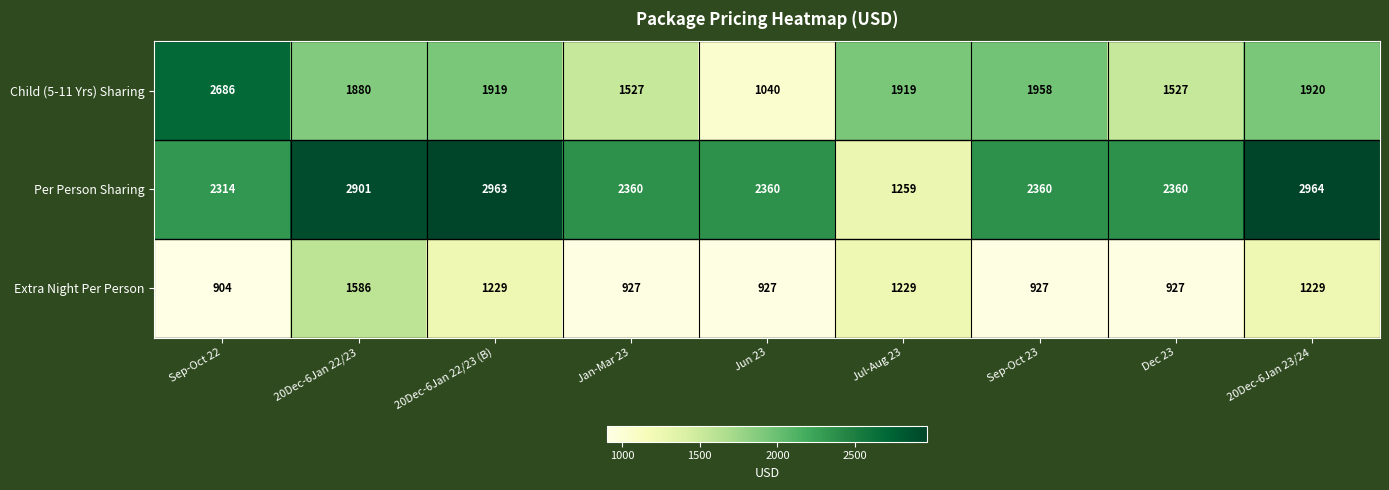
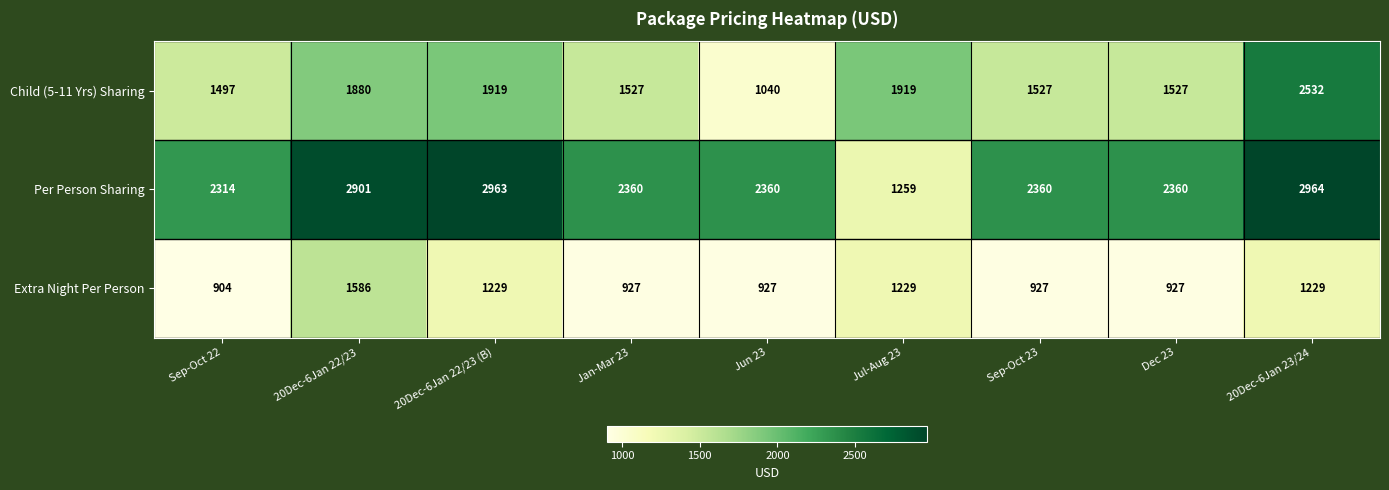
Child (5-11 Yrs) Sharing, Sep-Oct 22: 2686 -> 1497
Child (5-11 Yrs) Sharing, Sep-Oct 23: 1958 -> 1527
Child (5-11 Yrs) Sharing, 20Dec-6Jan 23/24: 1920 -> 2532
